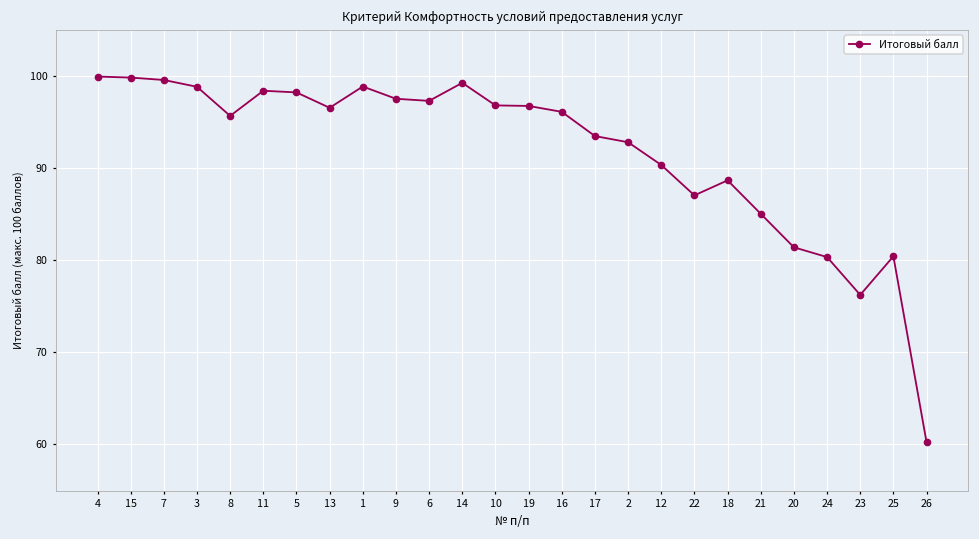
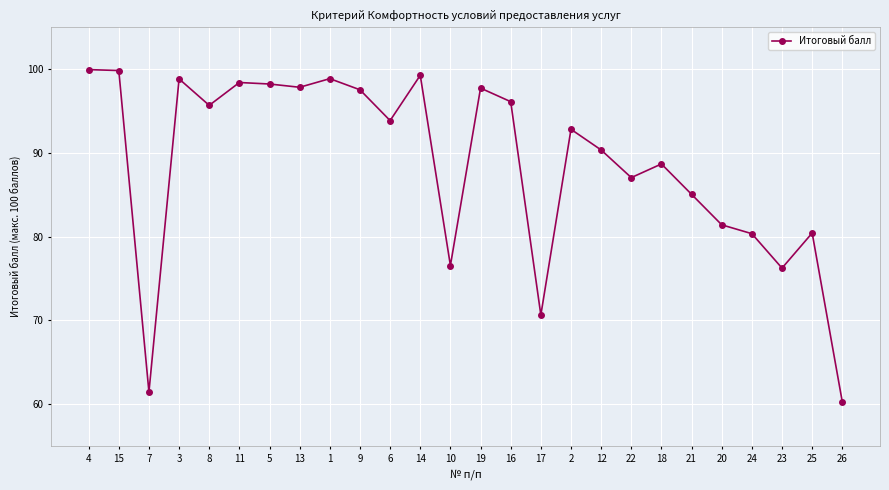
7: 100 -> 61
13: 97 -> 98
6: 97 -> 94
10: 97 -> 77
19: 97 -> 98
17: 93 -> 71
